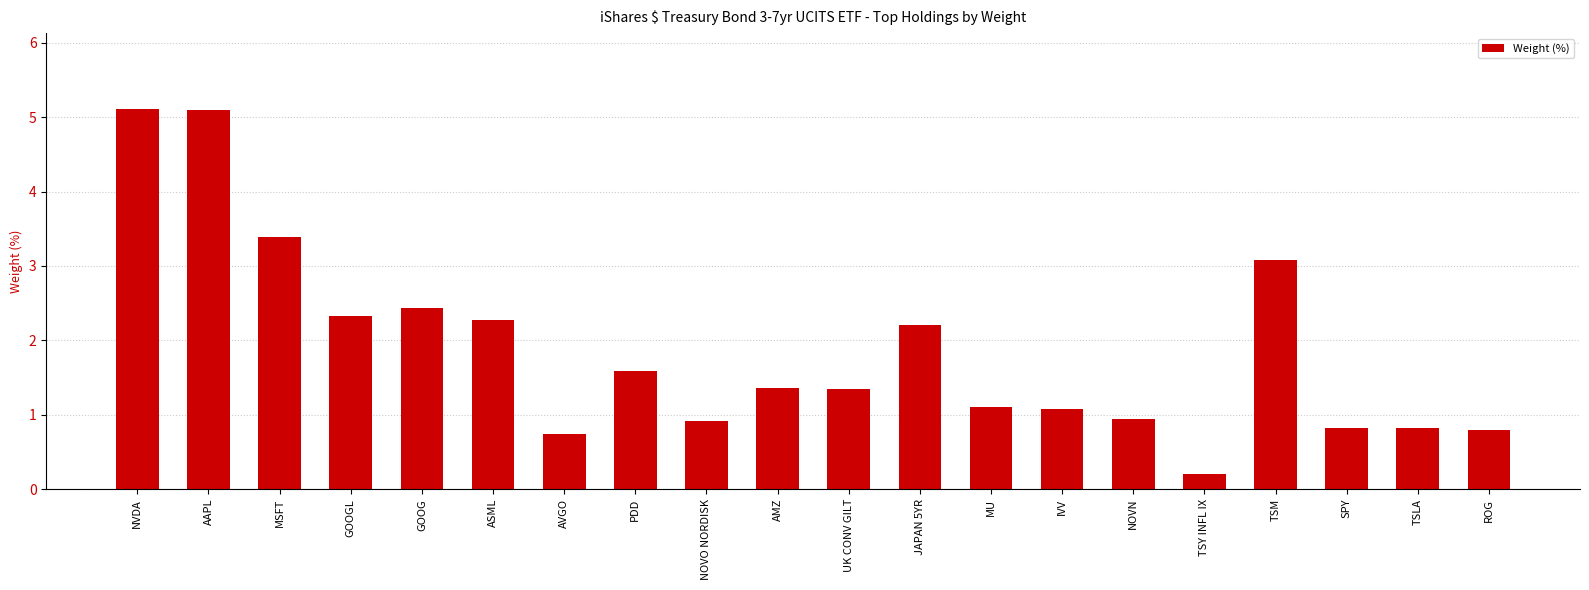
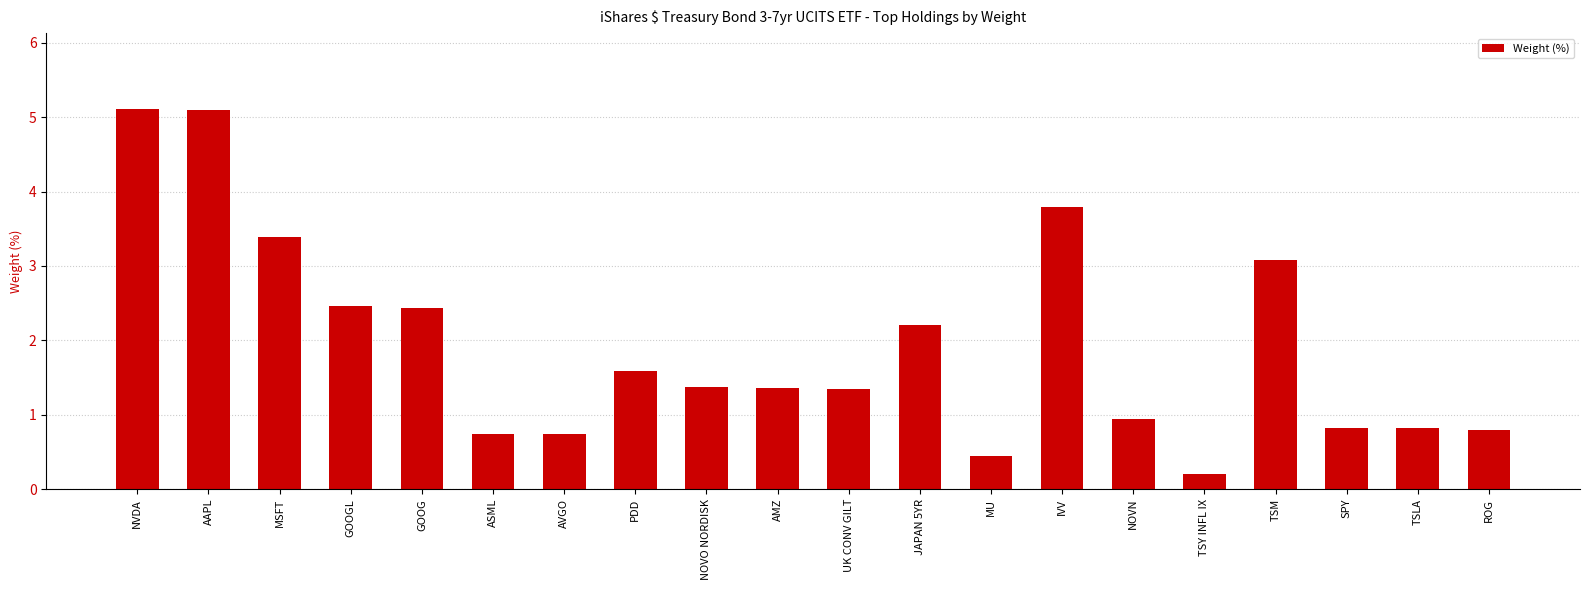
GOOGL: 2.3 -> 2.5
ASML: 2.3 -> 0.7
NOVO NORDISK: 0.9 -> 1.4
MU: 1.1 -> 0.5
IVV: 1.1 -> 3.8
